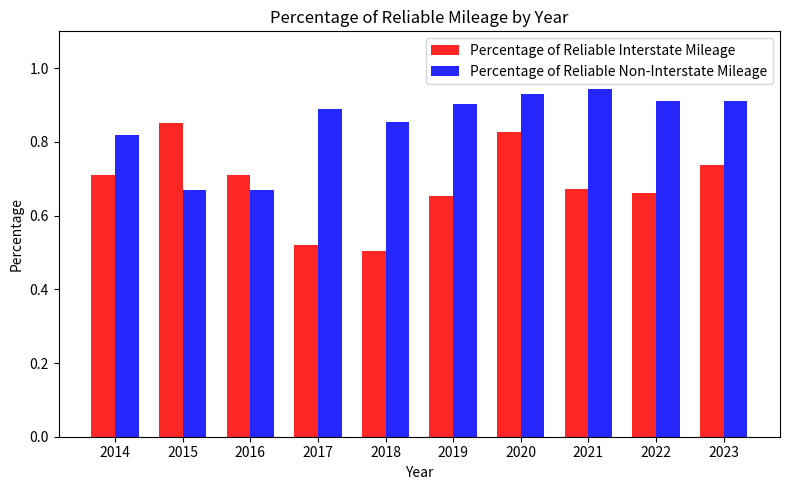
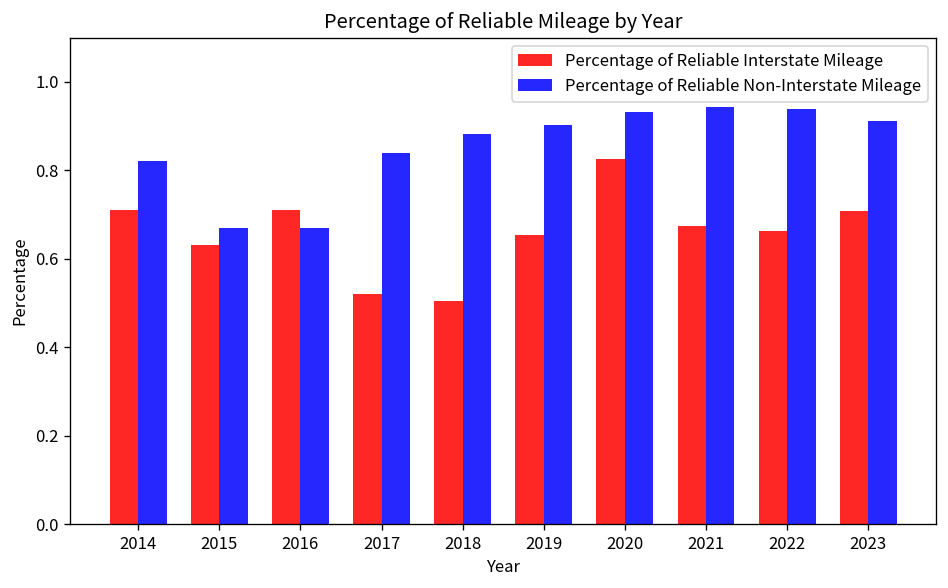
Percentage of Reliable Interstate Mileage, 2015: 0.85 -> 0.63
Percentage of Reliable Non-Interstate Mileage, 2017: 0.89 -> 0.84
Percentage of Reliable Non-Interstate Mileage, 2018: 0.85 -> 0.88
Percentage of Reliable Non-Interstate Mileage, 2022: 0.91 -> 0.94
Percentage of Reliable Interstate Mileage, 2023: 0.74 -> 0.71
